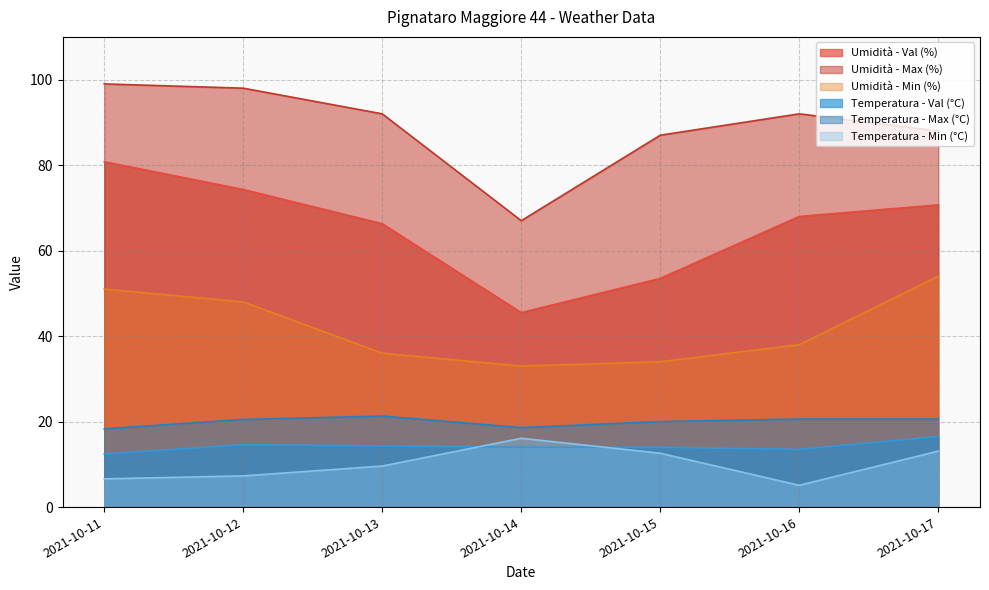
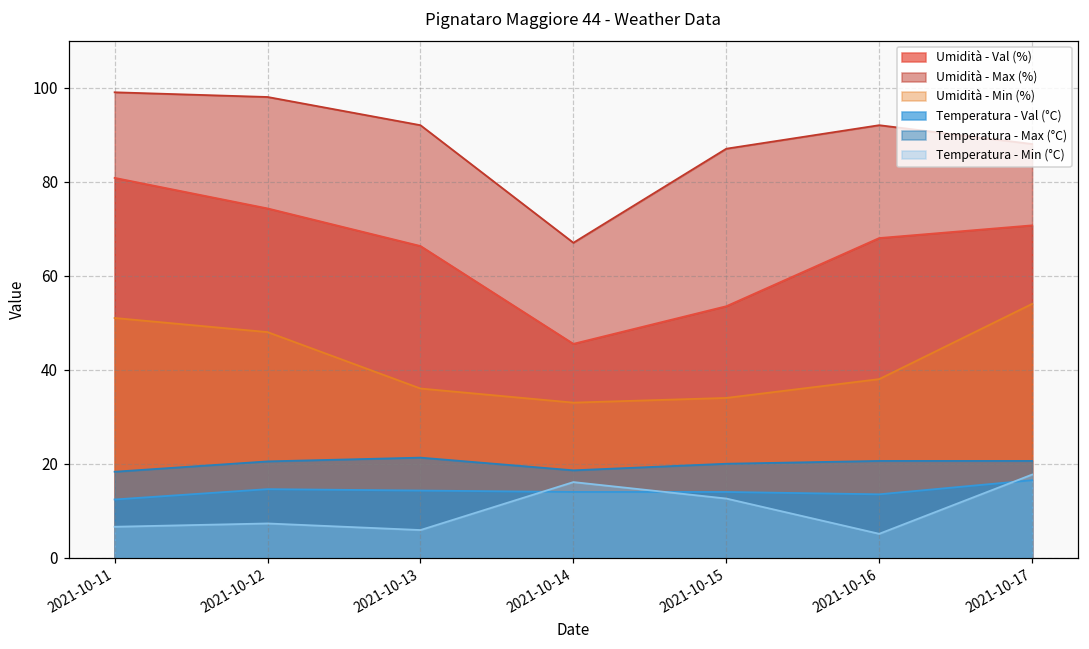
Temperatura - Min (°C), 2021-10-13: 10 -> 6
Temperatura - Min (°C), 2021-10-17: 13 -> 18
